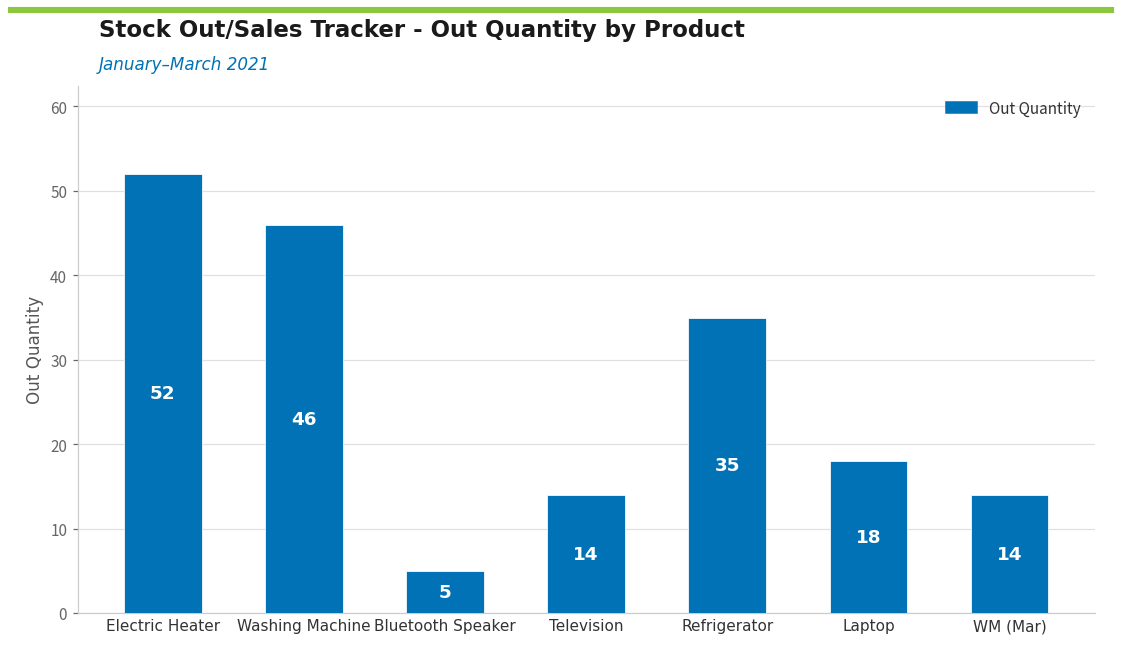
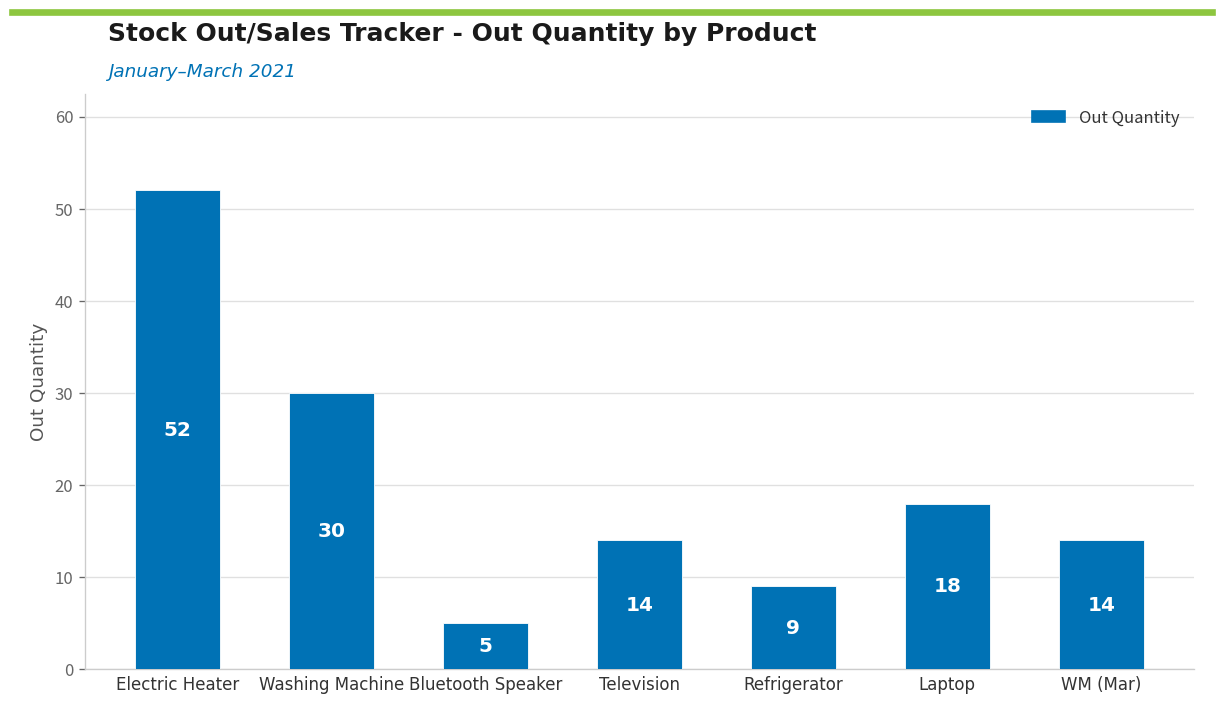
Washing Machine: 46 -> 30
Refrigerator: 35 -> 9
